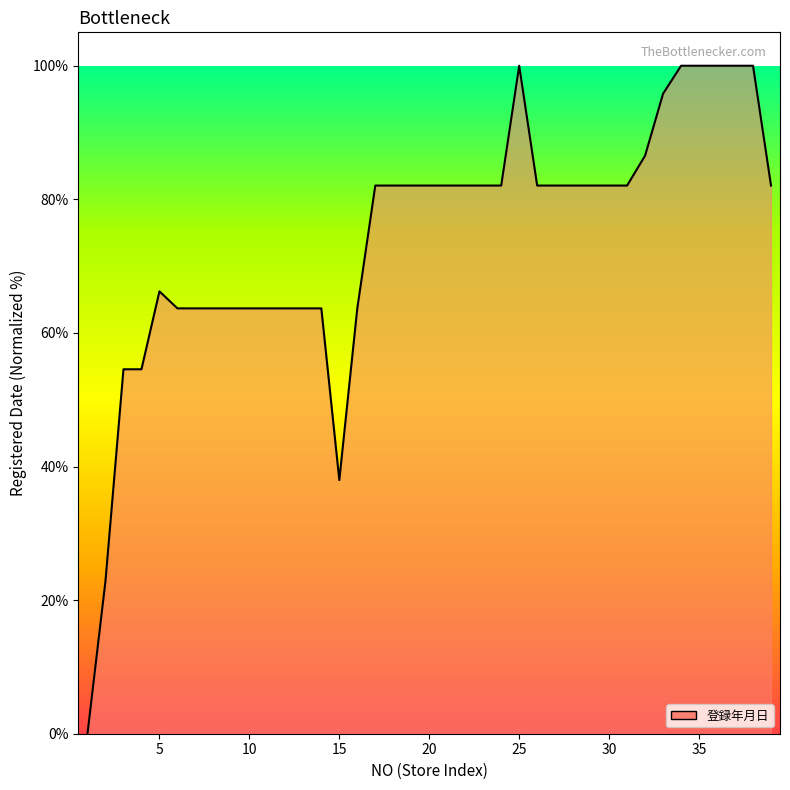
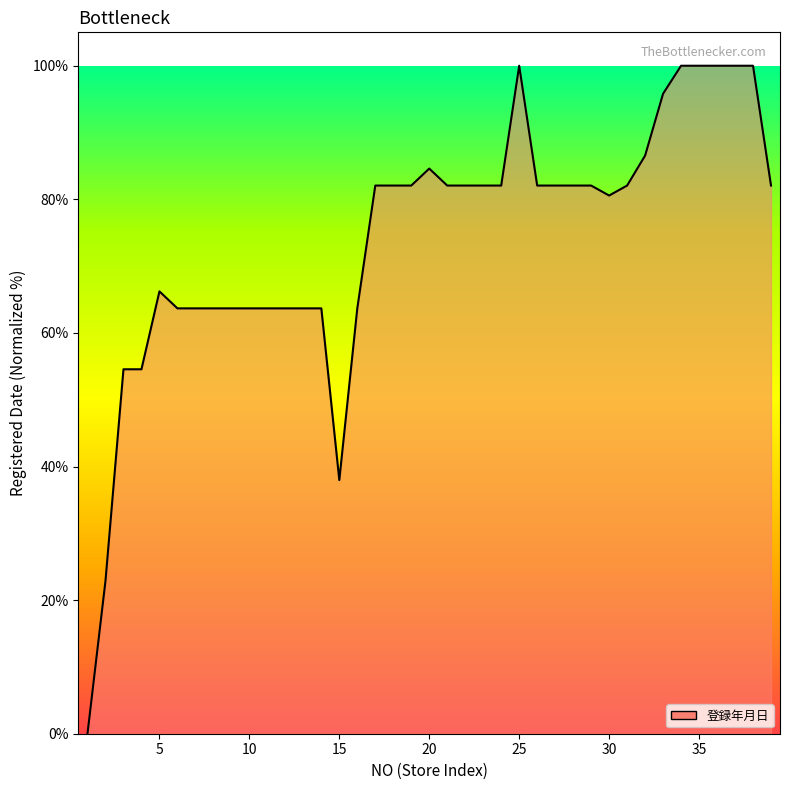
20: 82% -> 85%
30: 82% -> 81%
